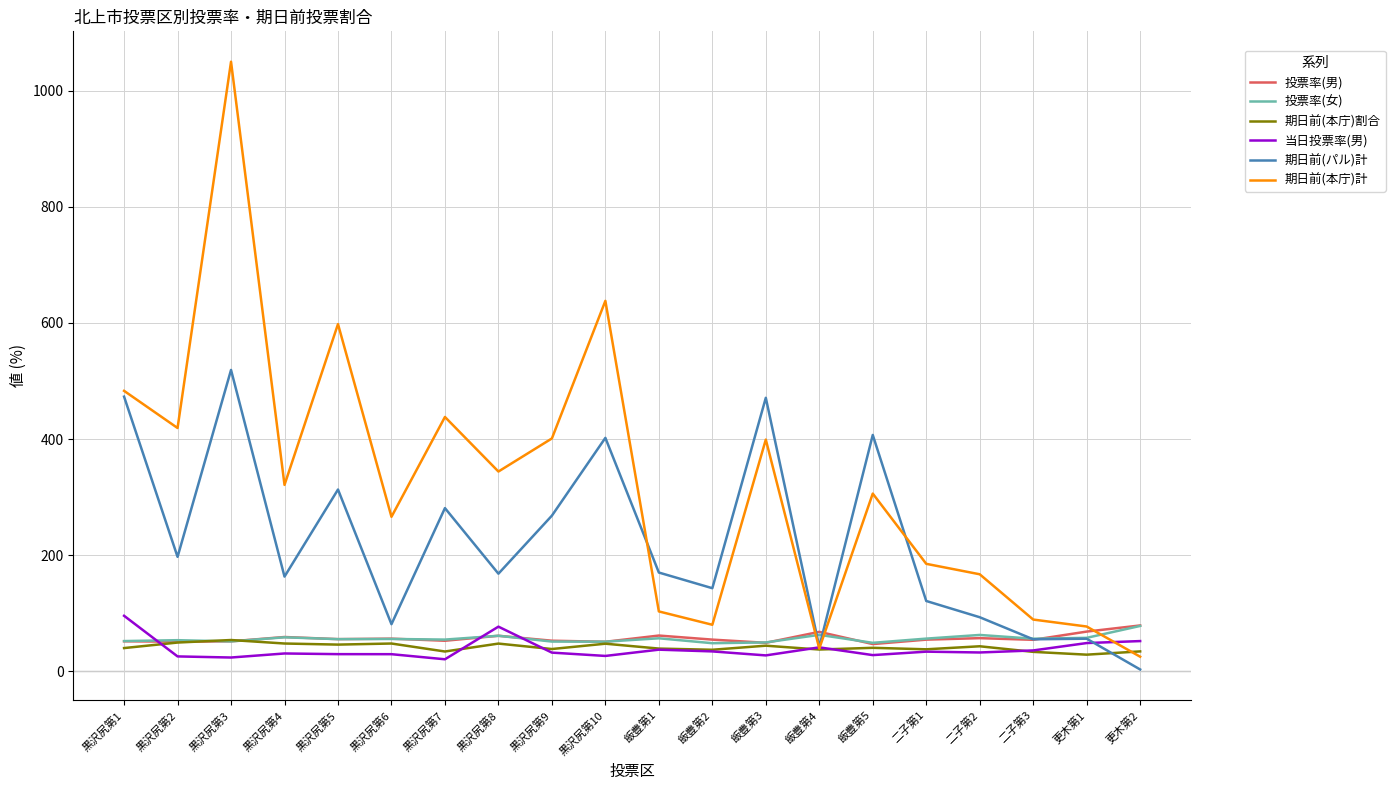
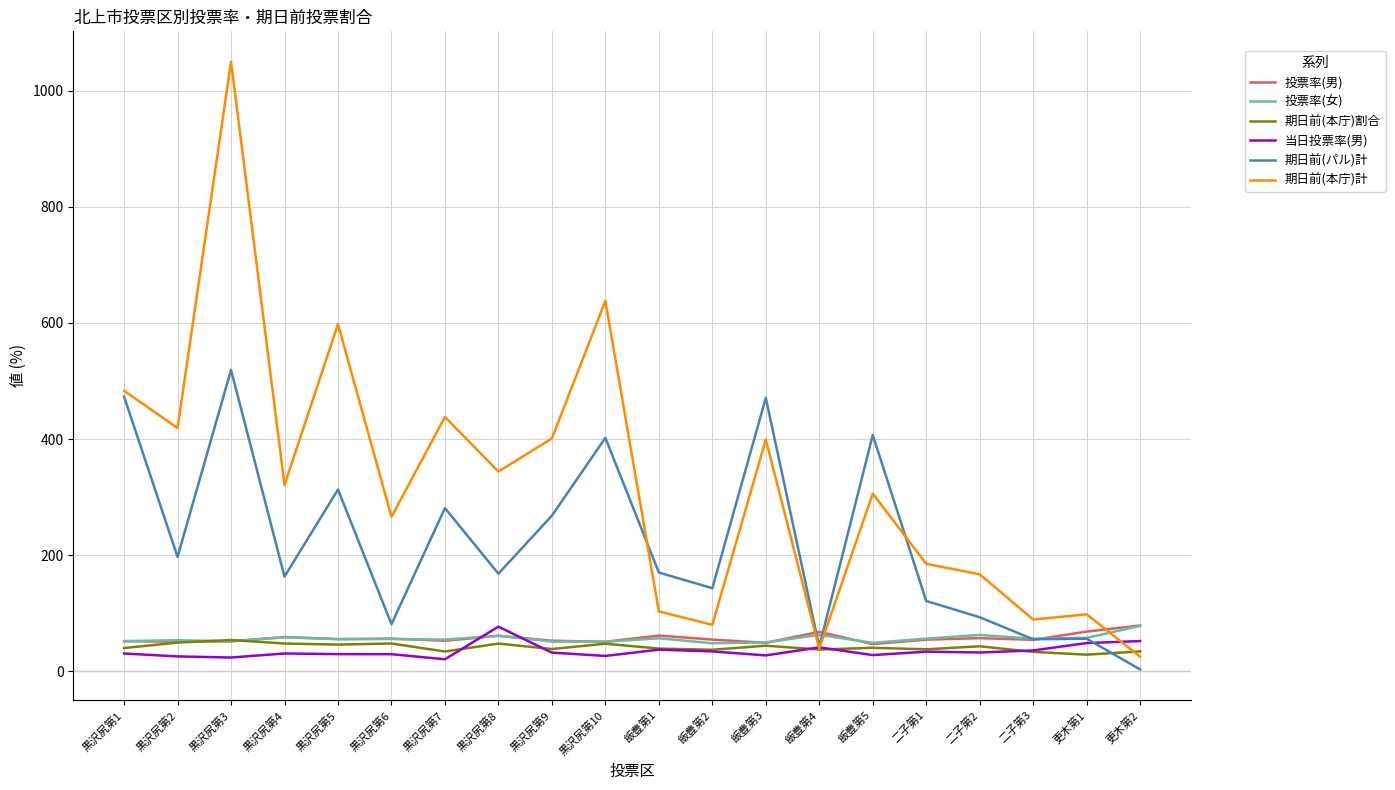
当日投票率(男), 黒沢尻第1: 100 -> 30
期日前(本庁)計, 更木第1: 80 -> 100
